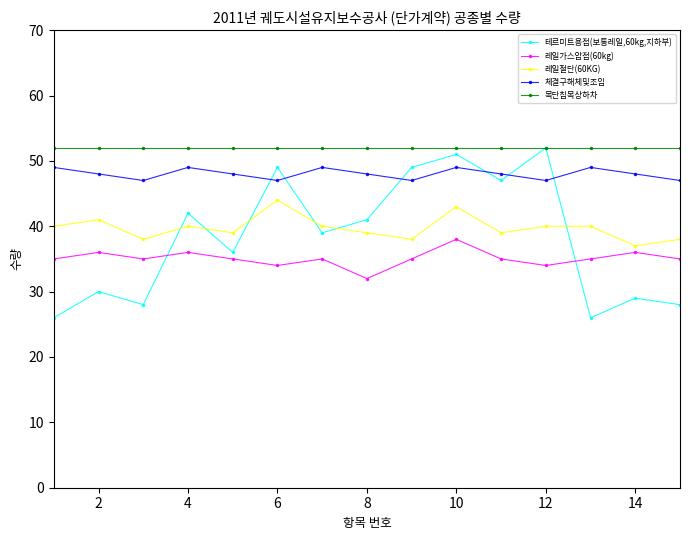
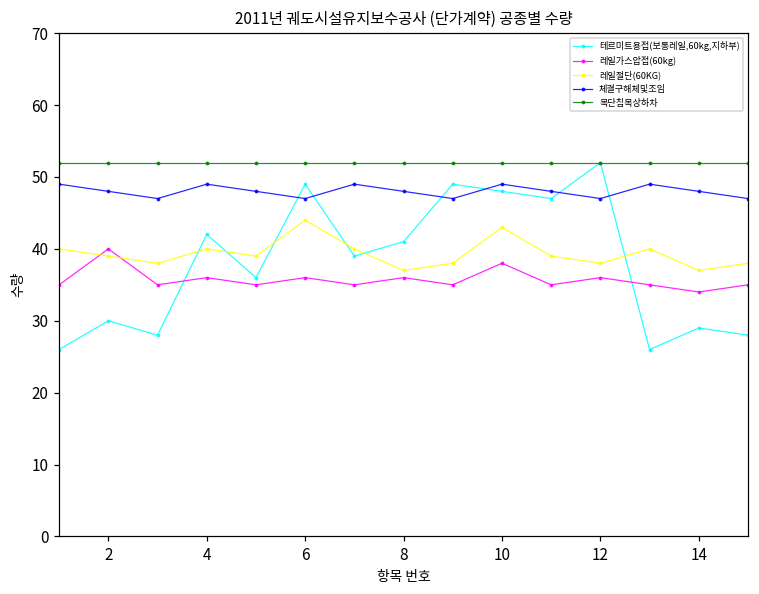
레일가스압접(60kg), 2: 36 -> 40
레일절단(60KG), 2: 41 -> 39
레일가스압접(60kg), 6: 34 -> 36
레일가스압접(60kg), 8: 32 -> 36
레일절단(60KG), 8: 39 -> 37
테르미트용접(보통레일,60kg,지하부), 10: 51 -> 48
레일가스압접(60kg), 12: 34 -> 36
레일절단(60KG), 12: 40 -> 38
레일가스압접(60kg), 14: 36 -> 34
